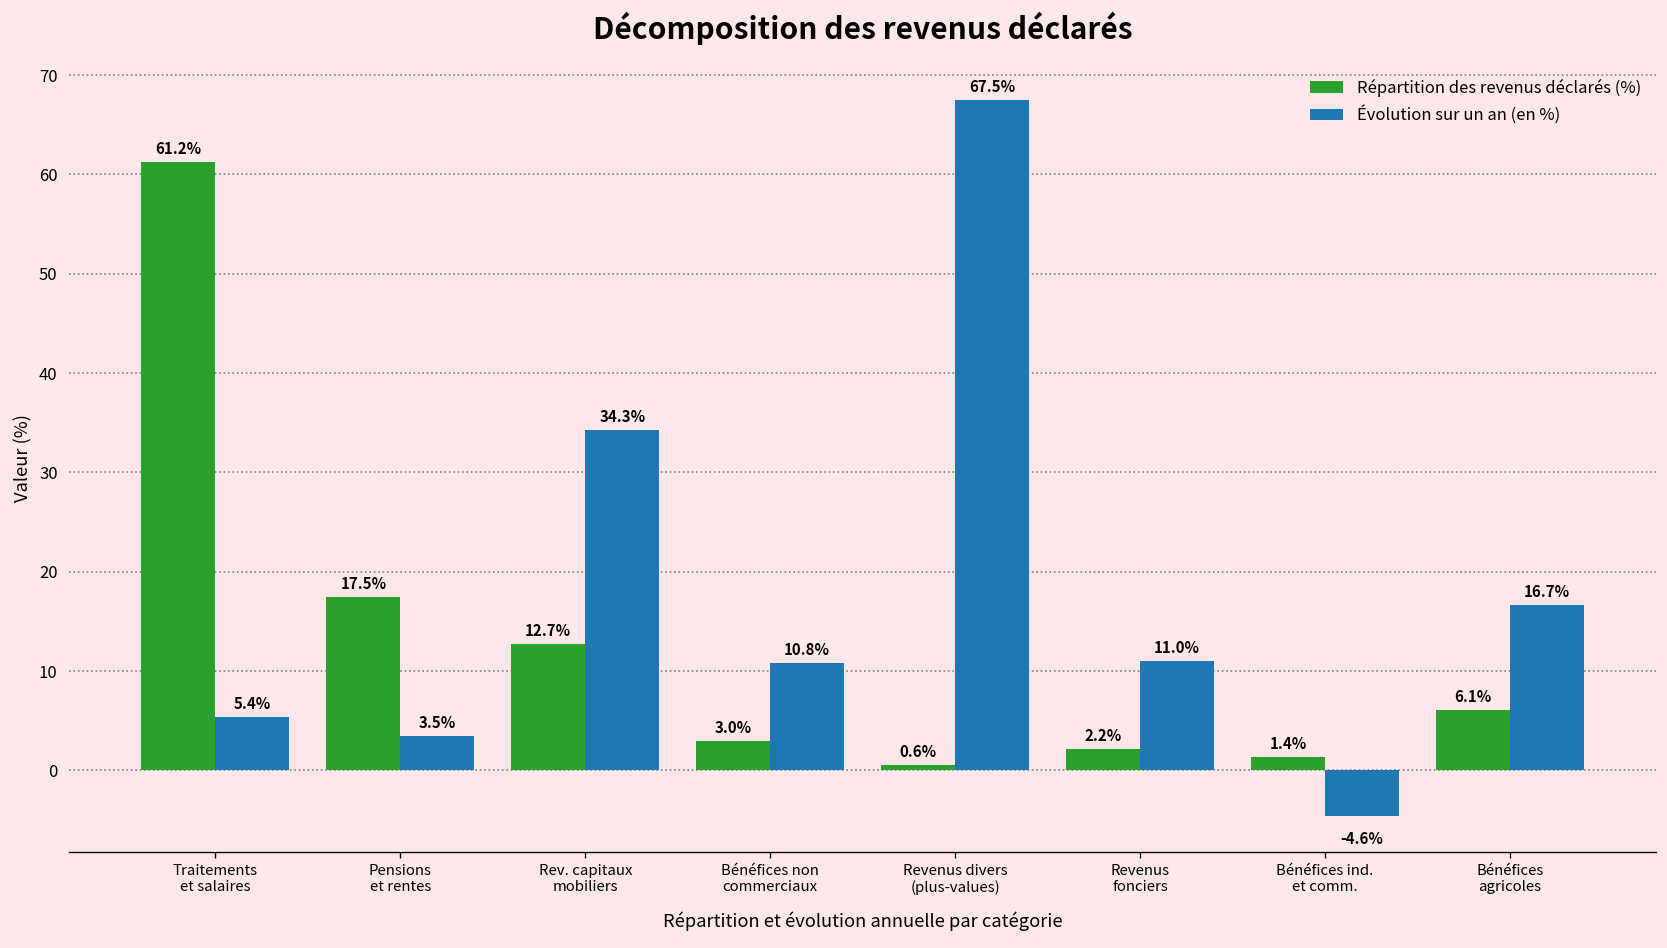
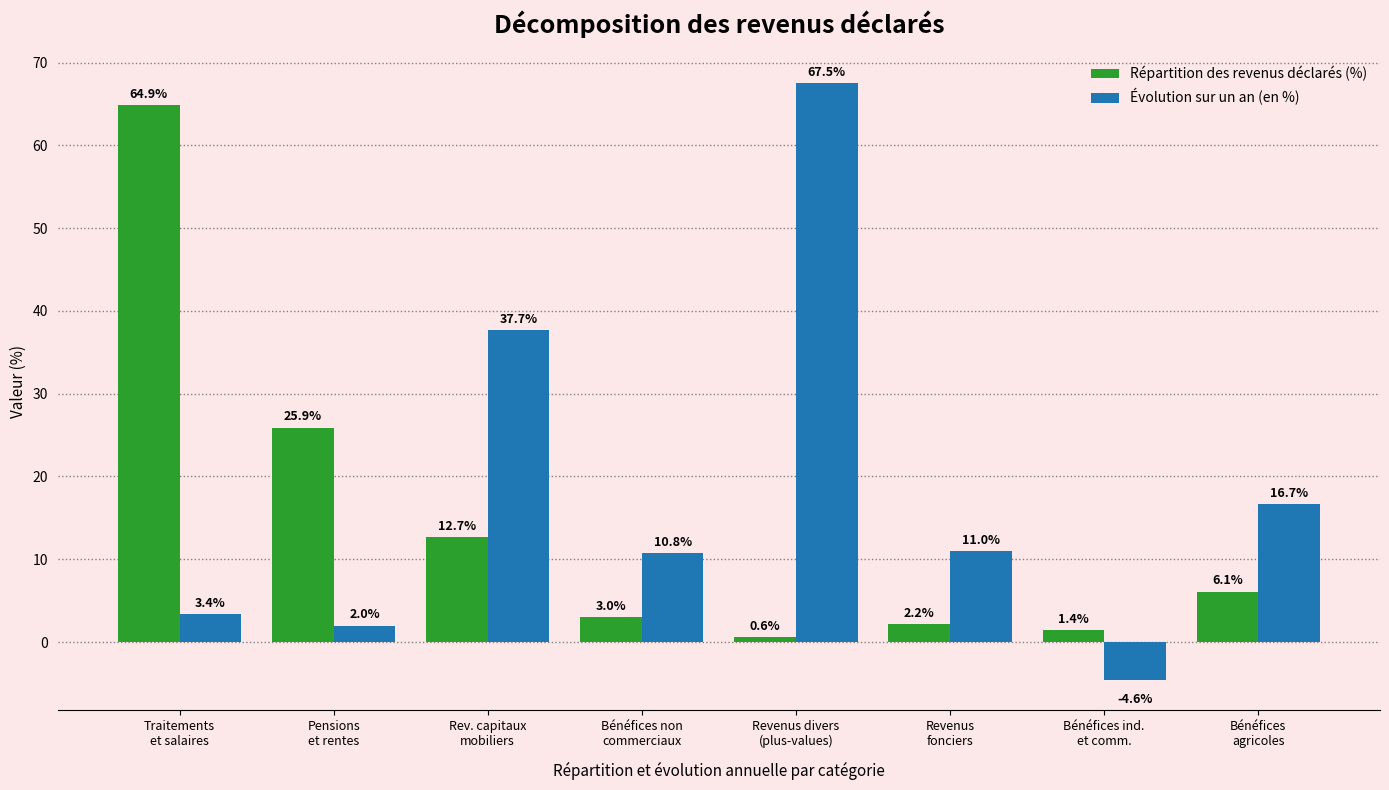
Répartition des revenus déclarés (%), Traitements et salaires: 61.2% -> 64.9%
Évolution sur un an (en %), Traitements et salaires: 5.4% -> 3.4%
Répartition des revenus déclarés (%), Pensions et rentes: 17.5% -> 25.9%
Évolution sur un an (en %), Pensions et rentes: 3.5% -> 2.0%
Évolution sur un an (en %), Rev. capitaux mobiliers: 34.3% -> 37.7%
